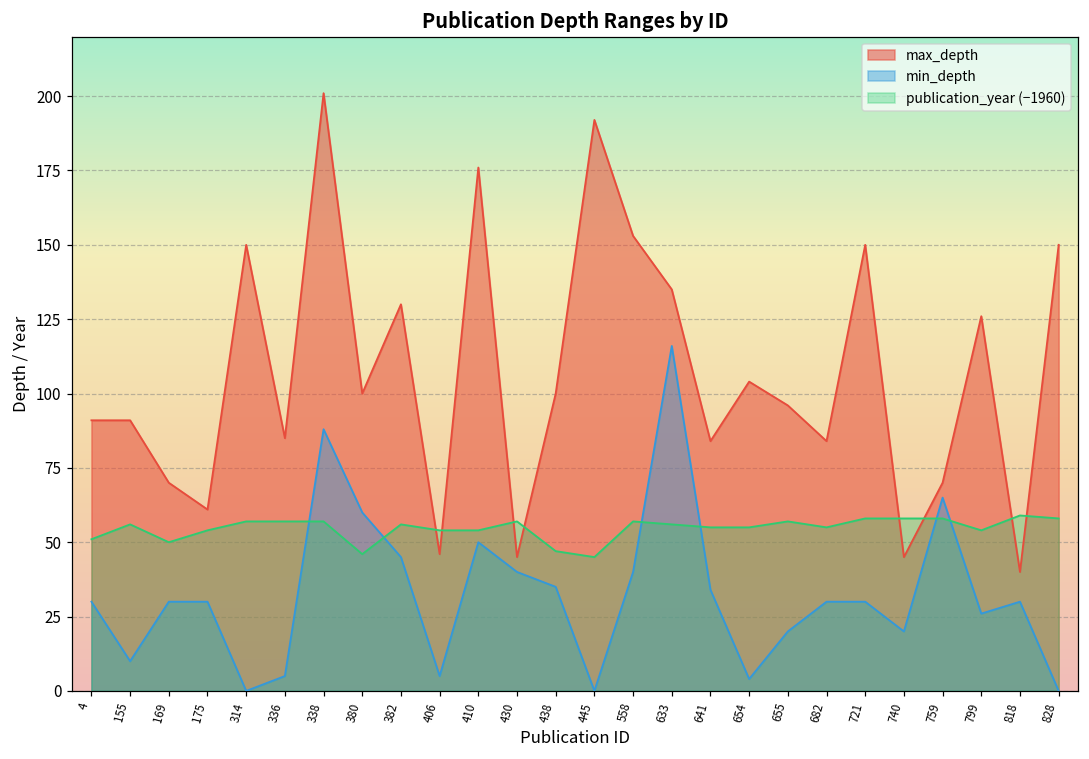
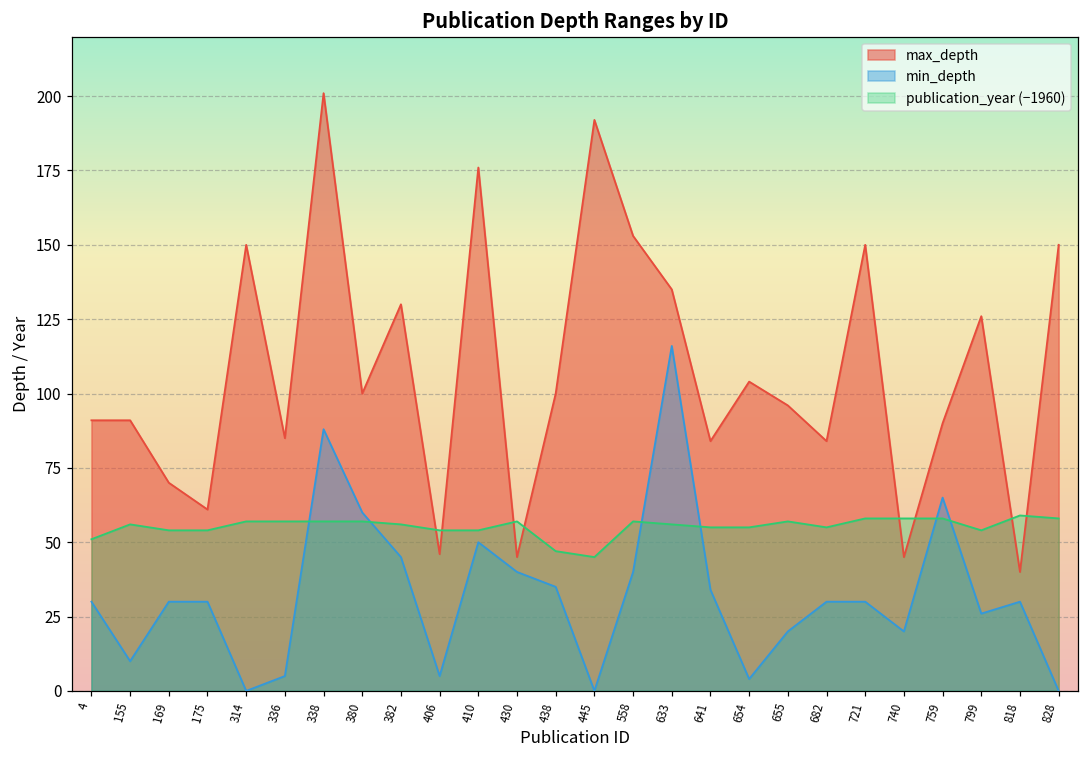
publication_year (−1960), 169: 50 -> 54
publication_year (−1960), 380: 46 -> 57
max_depth, 759: 70 -> 90
